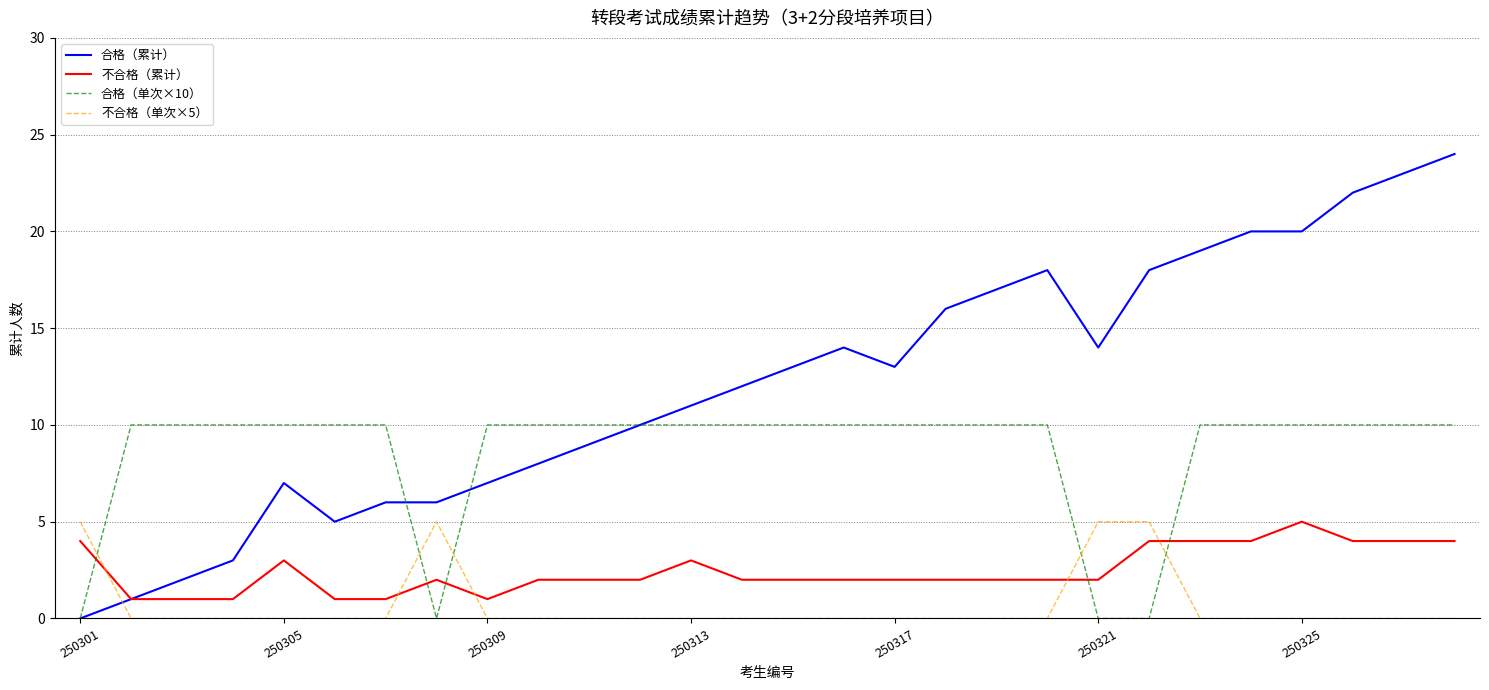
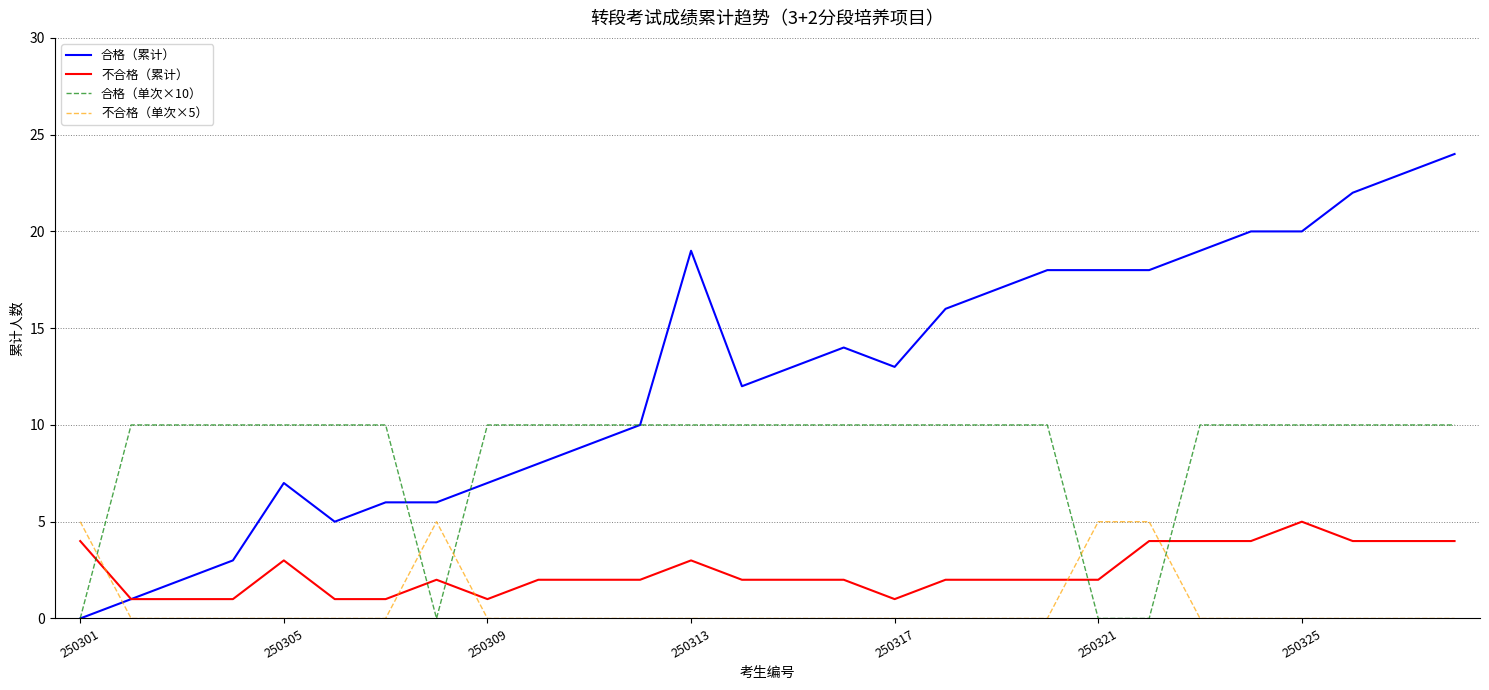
合格（累计）, 250313: 11 -> 19
不合格（累计）, 250317: 2 -> 1
合格（累计）, 250321: 14 -> 18
